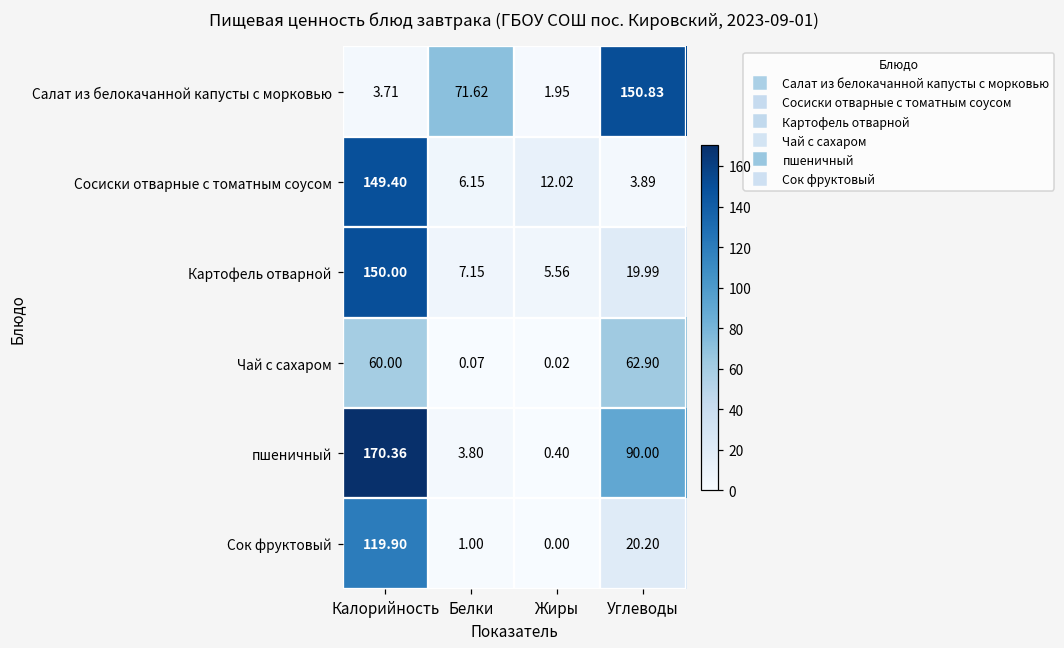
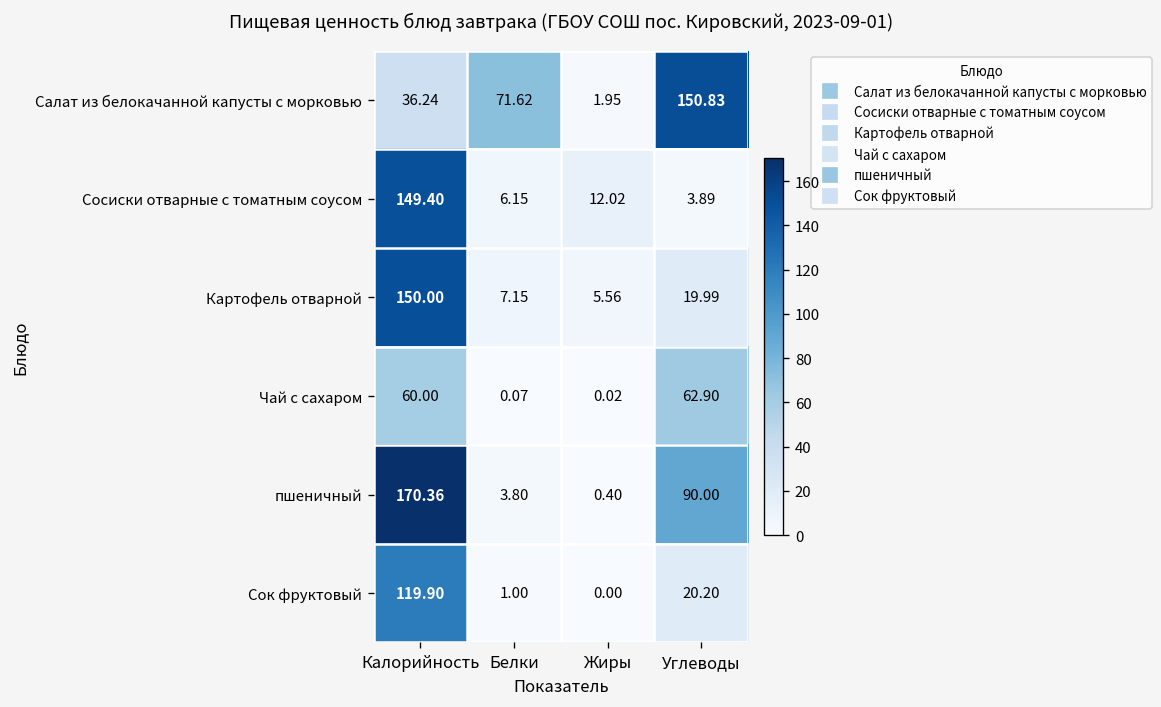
Салат из белокачанной капусты с морковью, Калорийность: 3.71 -> 36.24
